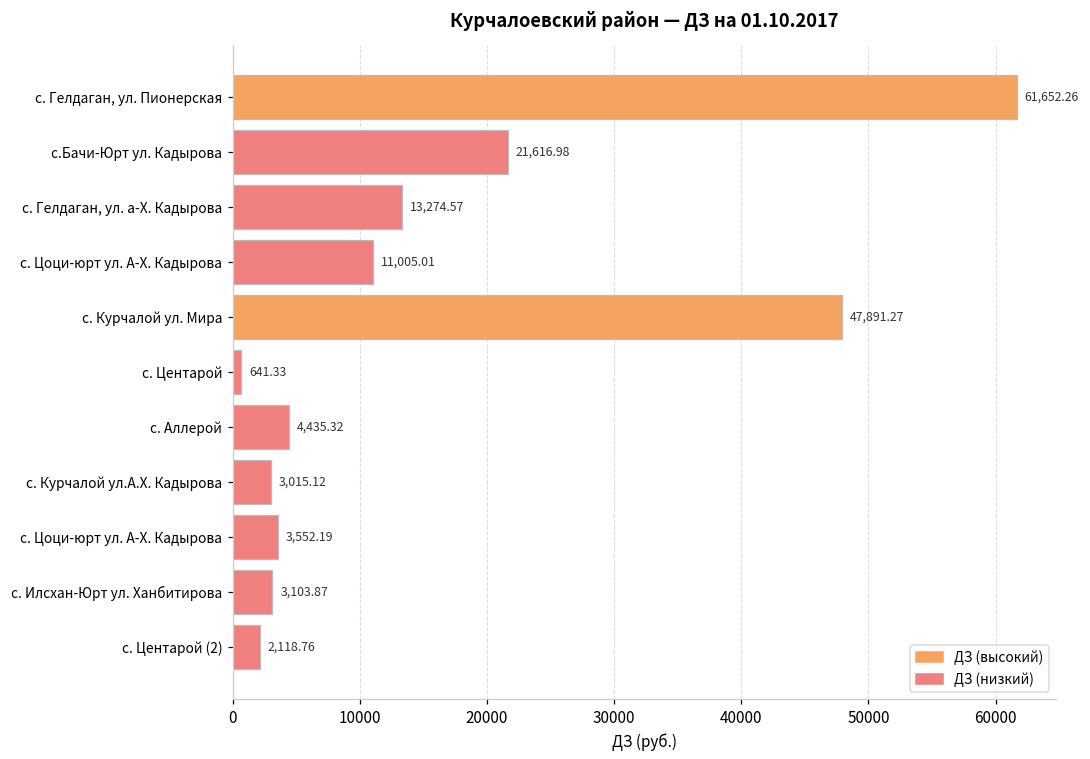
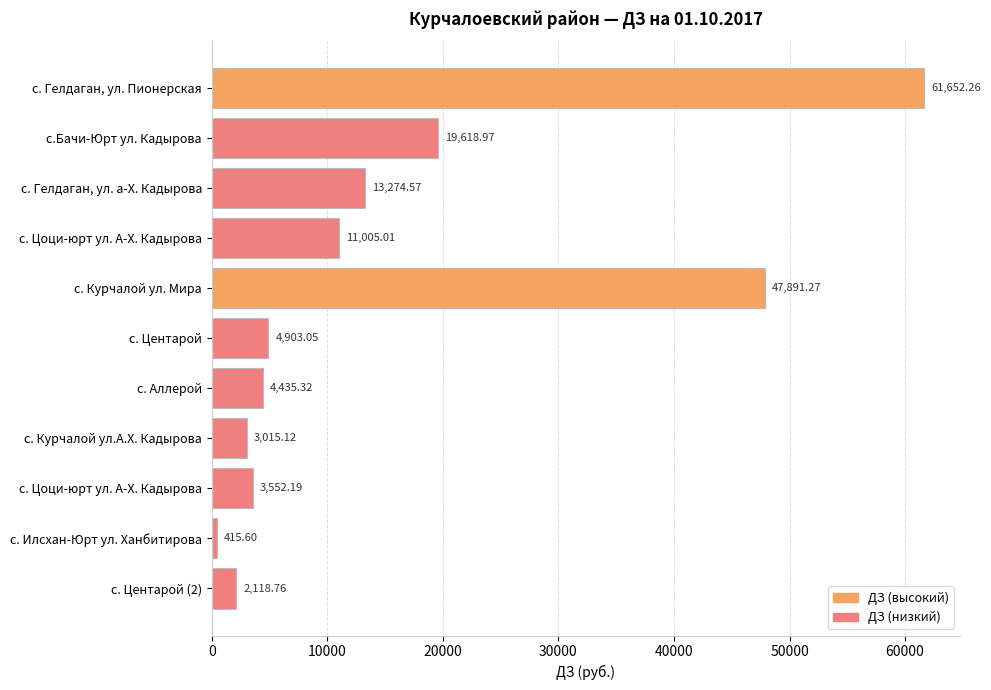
с.Бачи-Юрт ул. Кадырова: 21,616.98 -> 19,618.97
с. Центарой: 641.33 -> 4,903.05
с. Илсхан-Юрт ул. Ханбитирова: 3,103.87 -> 415.60
